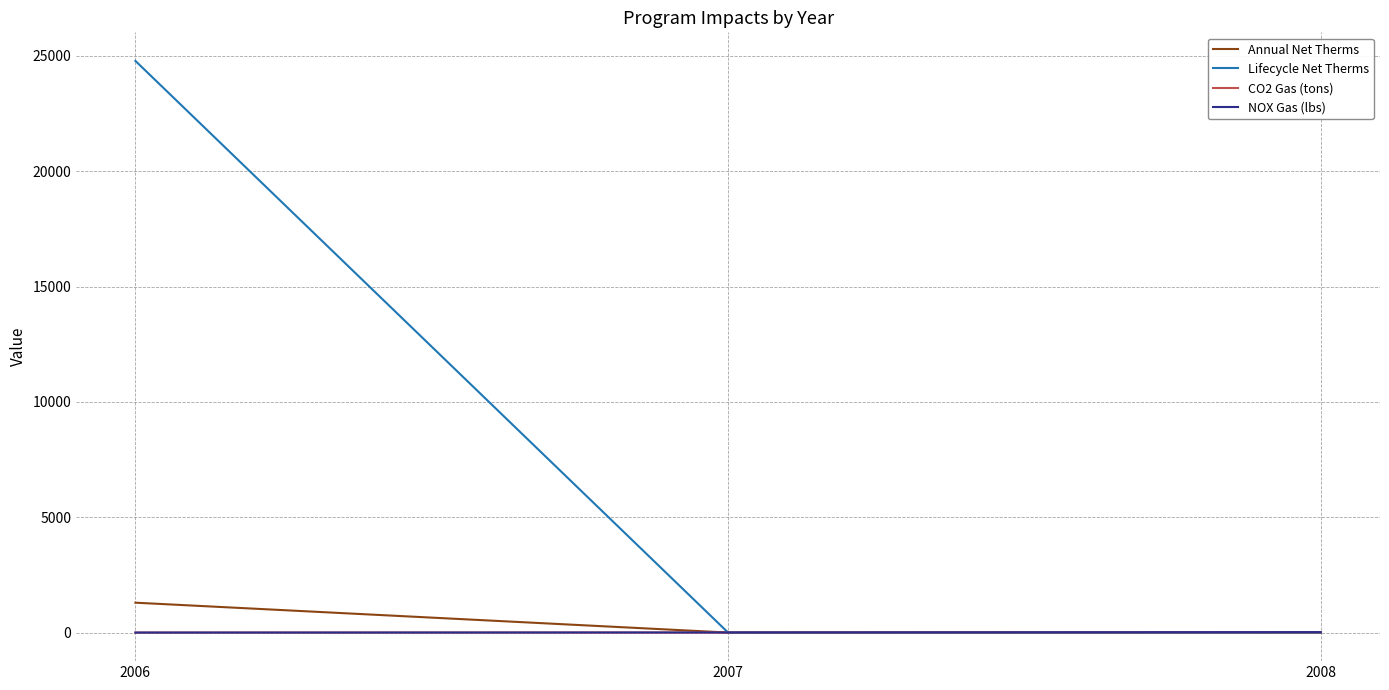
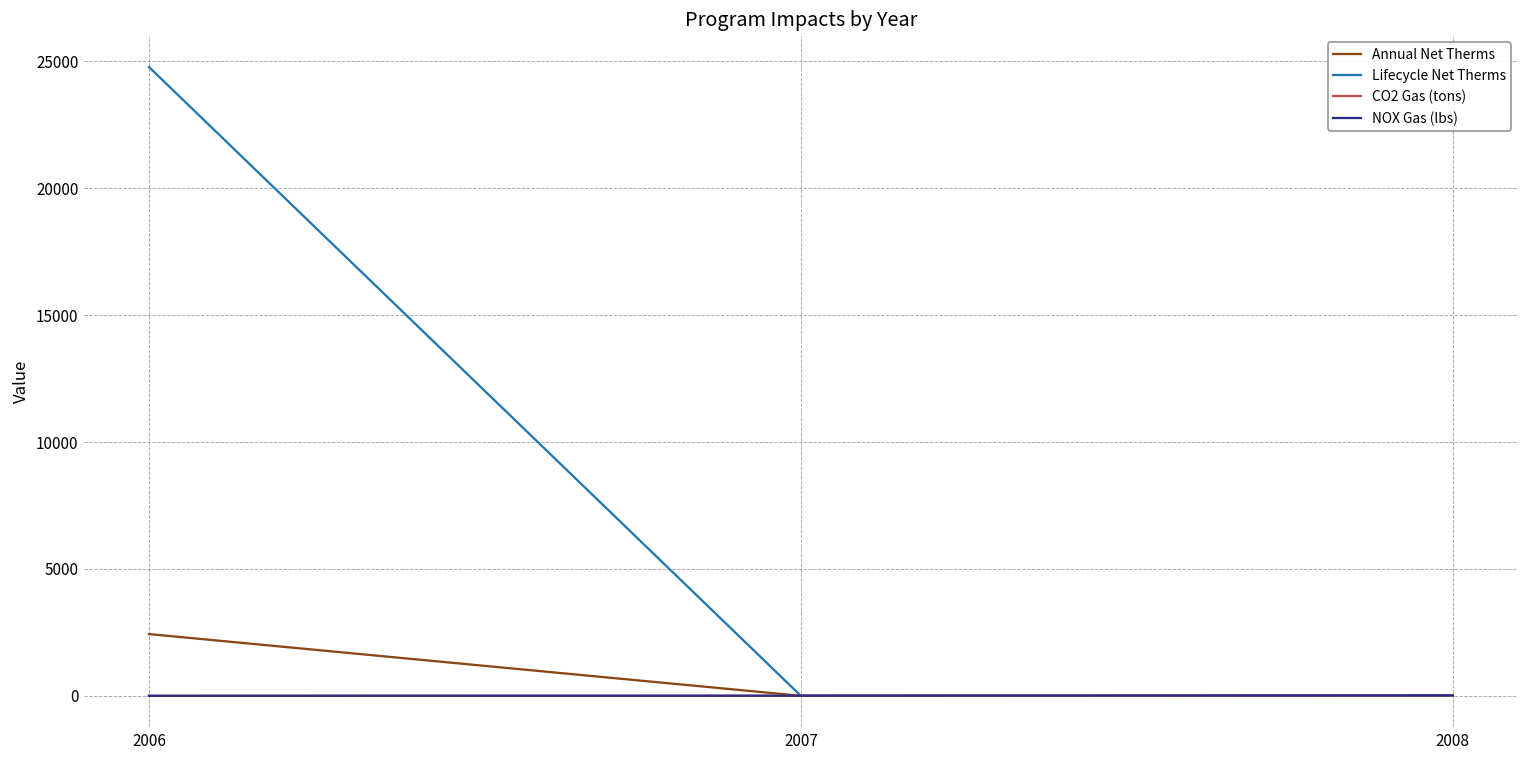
Annual Net Therms, 2006: 1300 -> 2400
